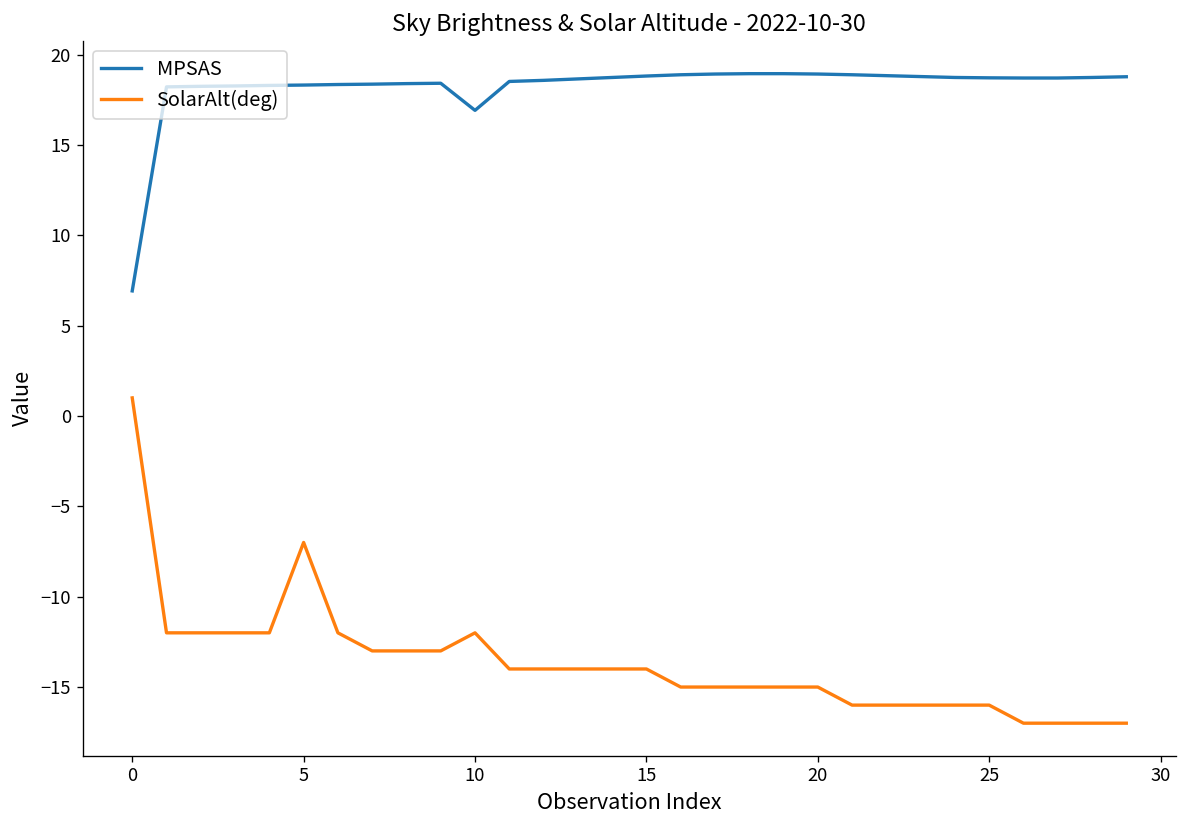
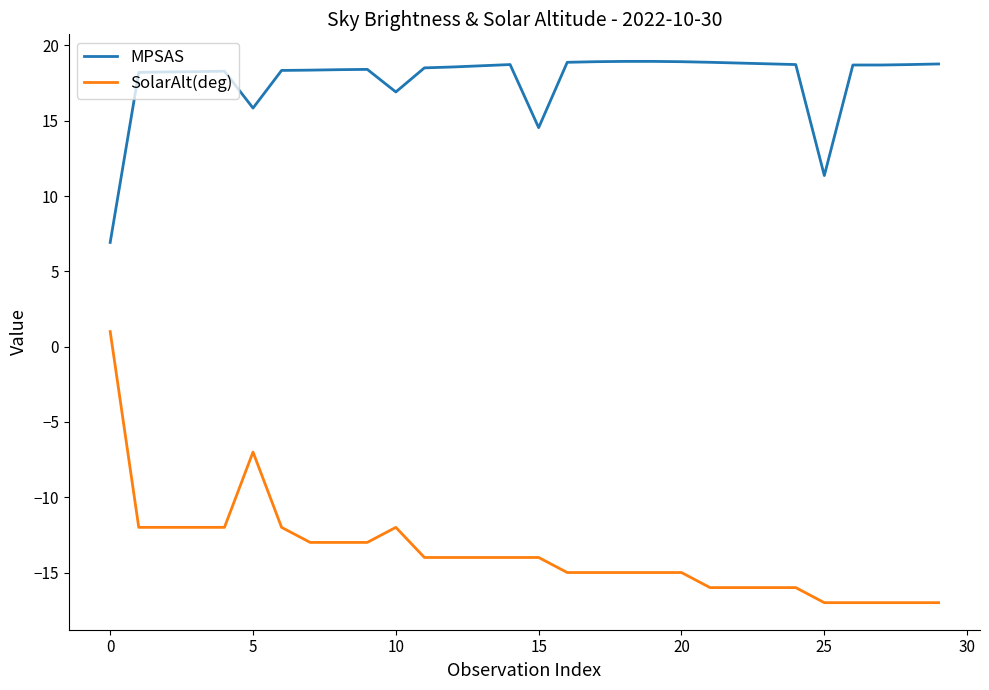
MPSAS, 5: 18.3 -> 15.8
MPSAS, 15: 18.8 -> 14.5
MPSAS, 25: 18.7 -> 11.4
SolarAlt(deg), 25: -16 -> -17
